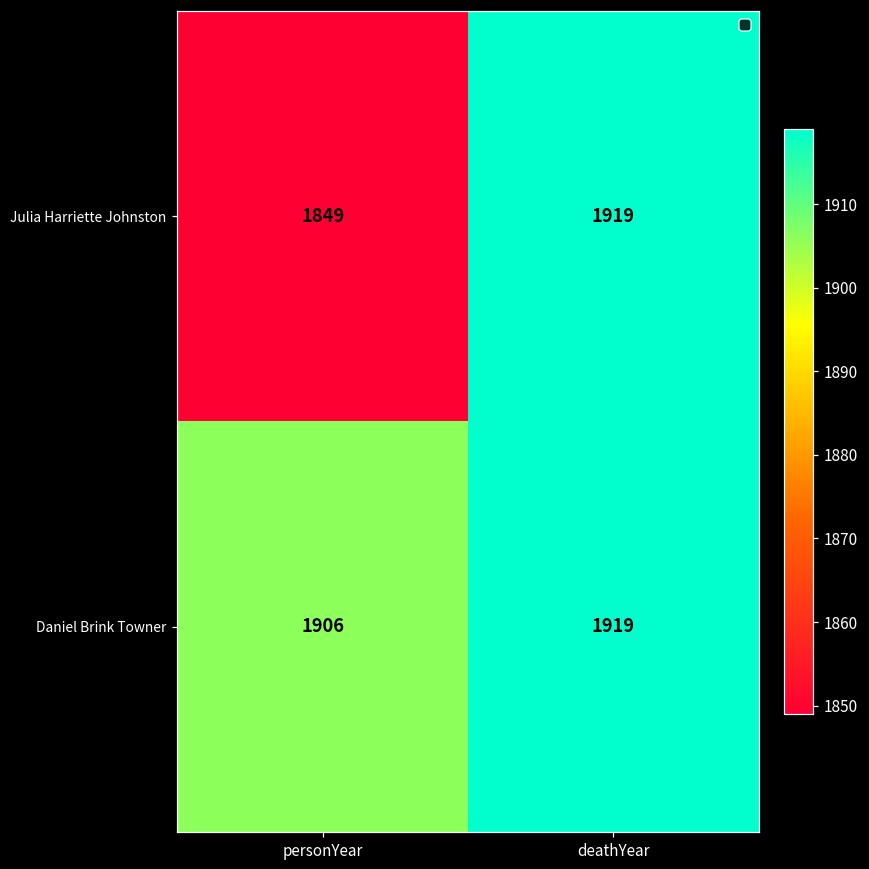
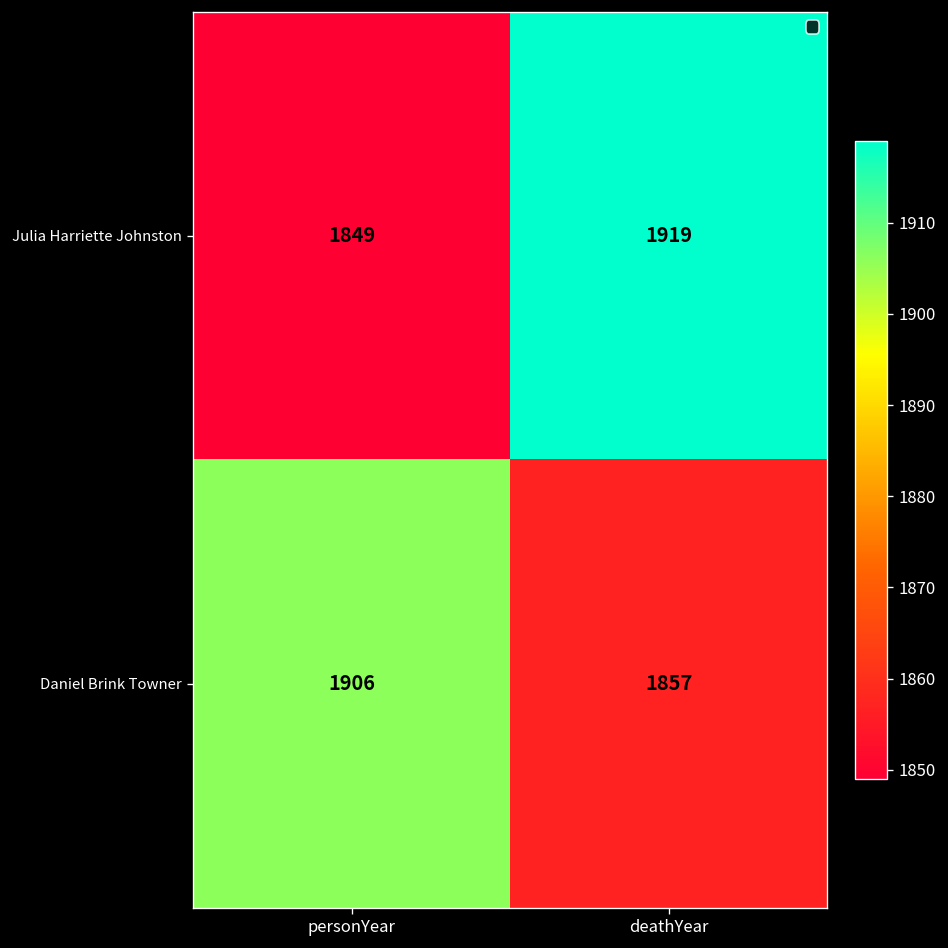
Daniel Brink Towner, deathYear: 1919 -> 1857
